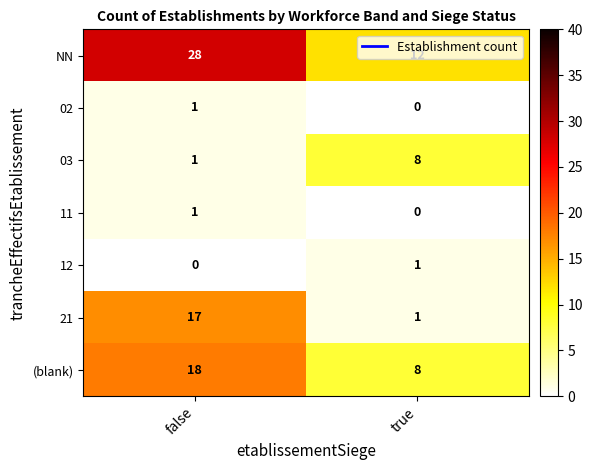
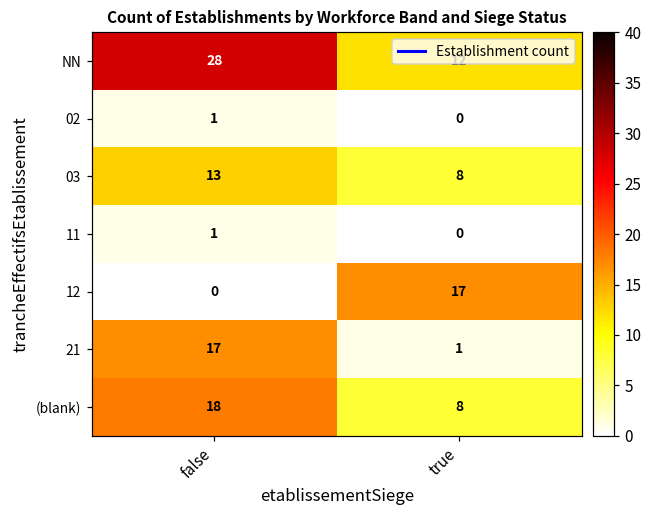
03, false: 1 -> 13
12, true: 1 -> 17
